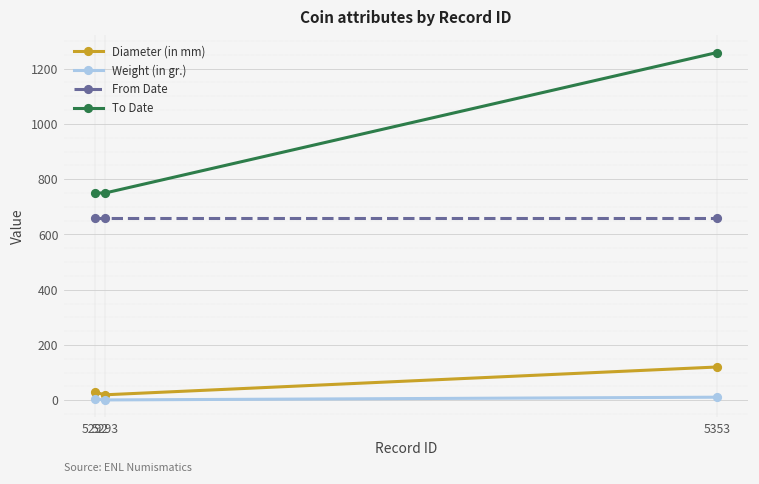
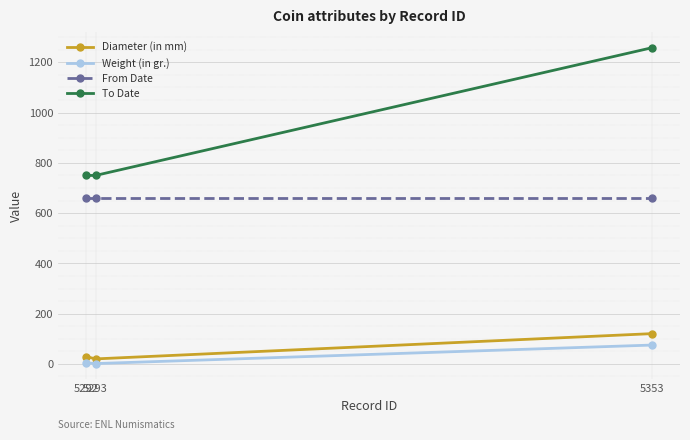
Weight (in gr.), 5353: 10 -> 80
